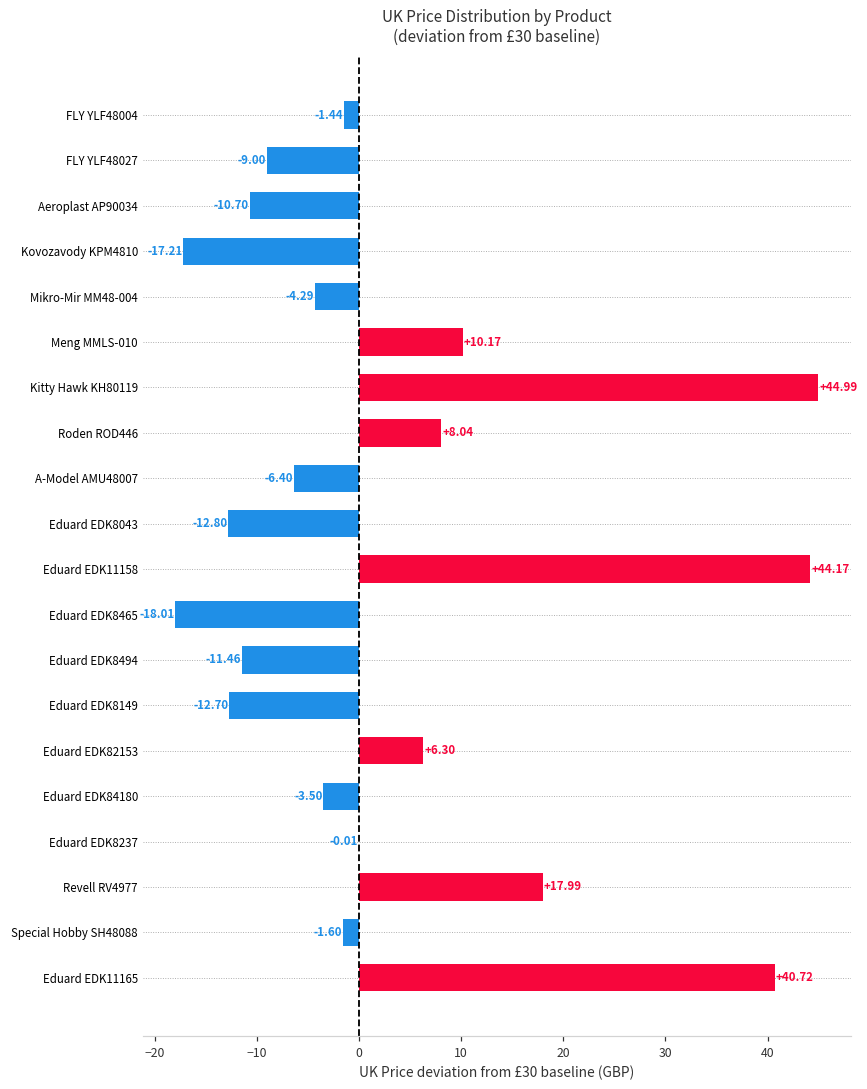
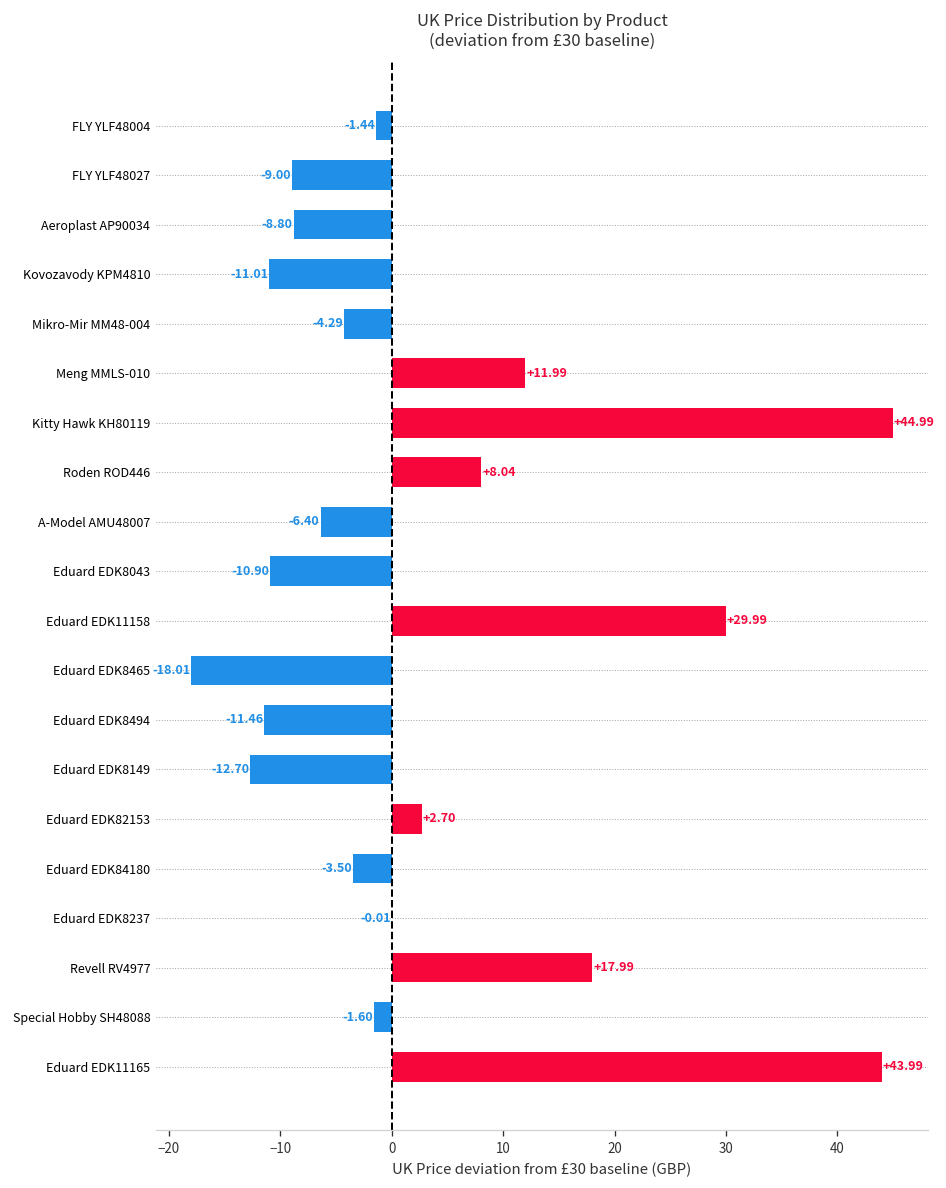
Aeroplast AP90034: -10.70 -> -8.80
Kovozavody KPM4810: -17.21 -> -11.01
Meng MMLS-010: +10.17 -> +11.99
Eduard EDK8043: -12.80 -> -10.90
Eduard EDK11158: +44.17 -> +29.99
Eduard EDK82153: +6.30 -> +2.70
Eduard EDK11165: +40.72 -> +43.99
